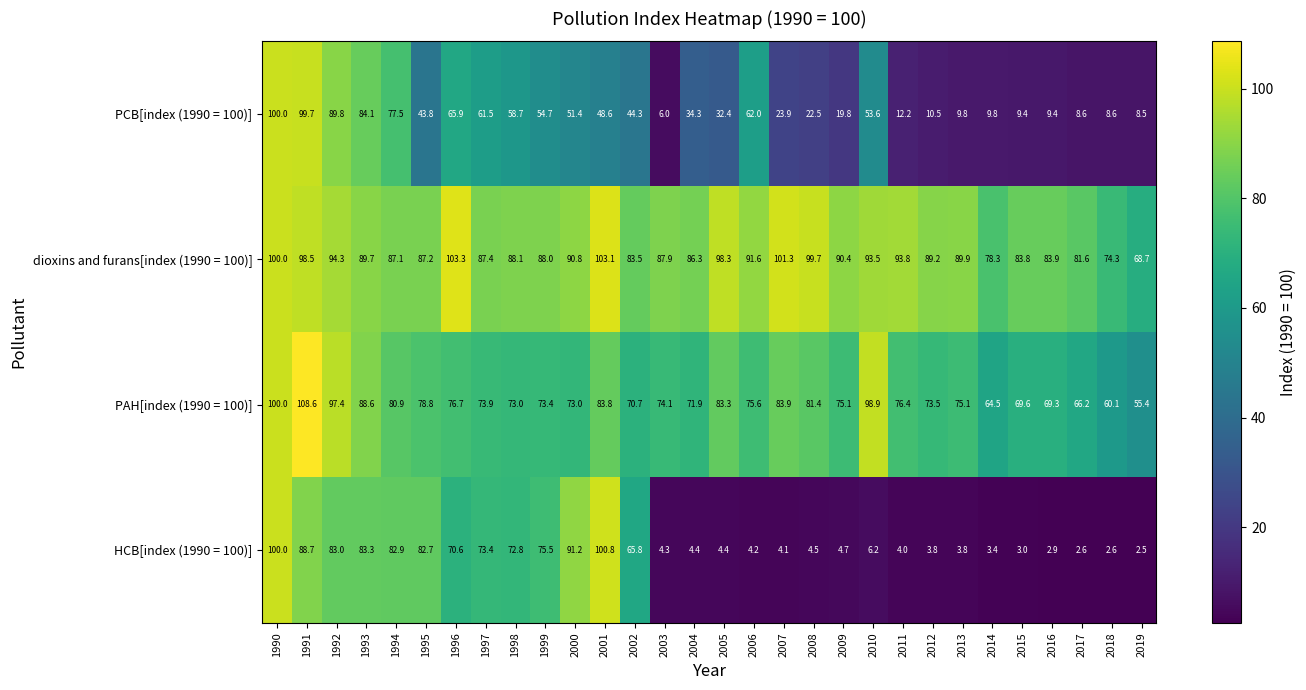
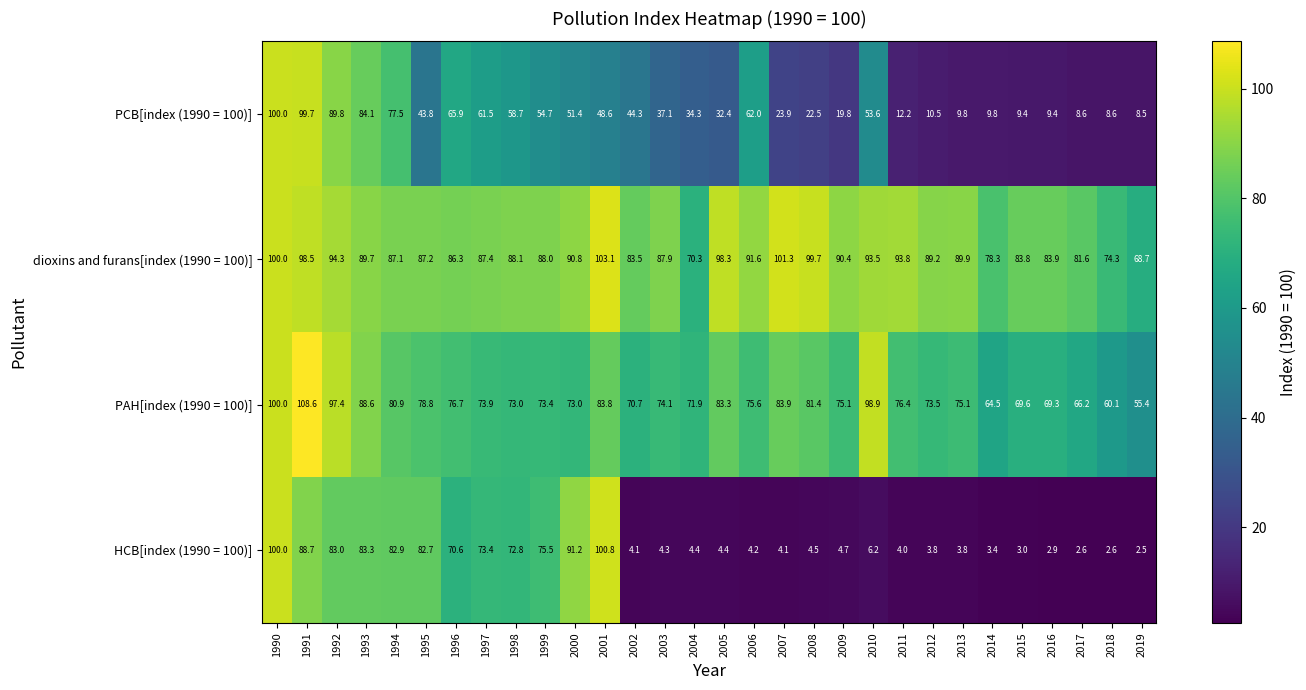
PCB[index (1990 = 100)], 2003: 6.0 -> 37.1
dioxins and furans[index (1990 = 100)], 1996: 103.3 -> 86.3
dioxins and furans[index (1990 = 100)], 2004: 86.3 -> 70.3
HCB[index (1990 = 100)], 2002: 65.8 -> 4.1
